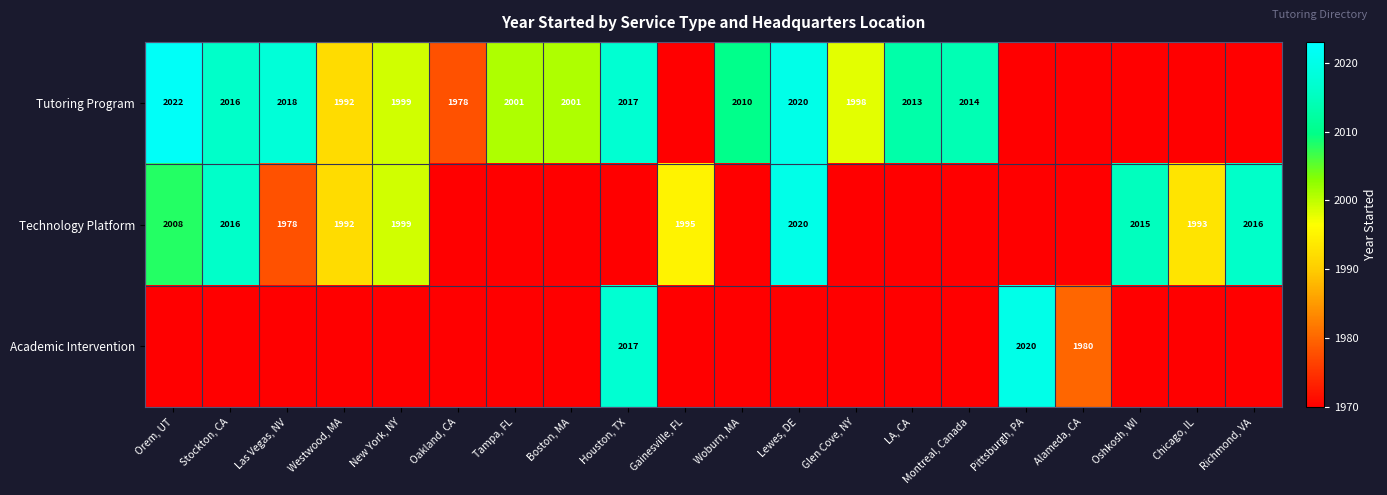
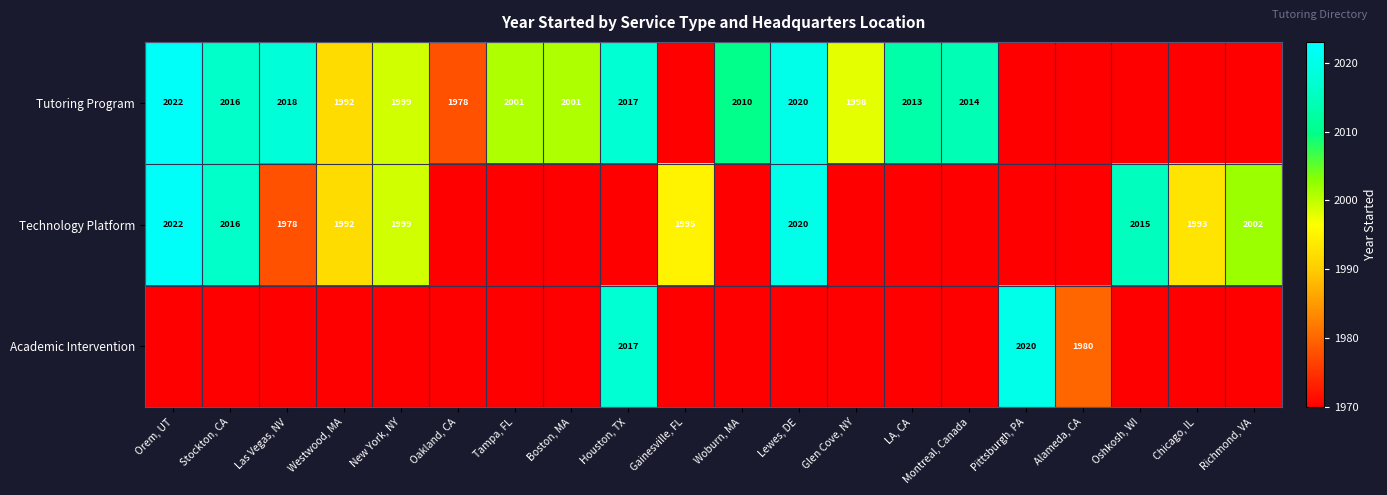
Technology Platform, Orem, UT: 2008 -> 2022
Technology Platform, Richmond, VA: 2016 -> 2002
